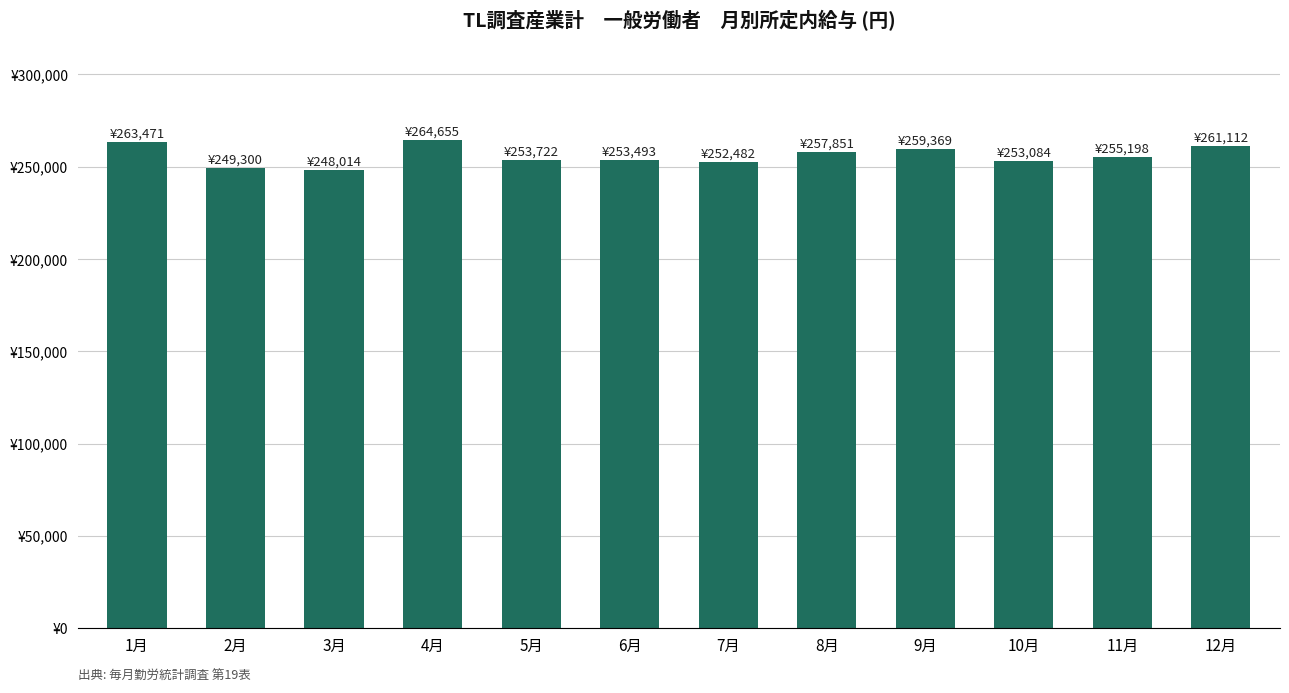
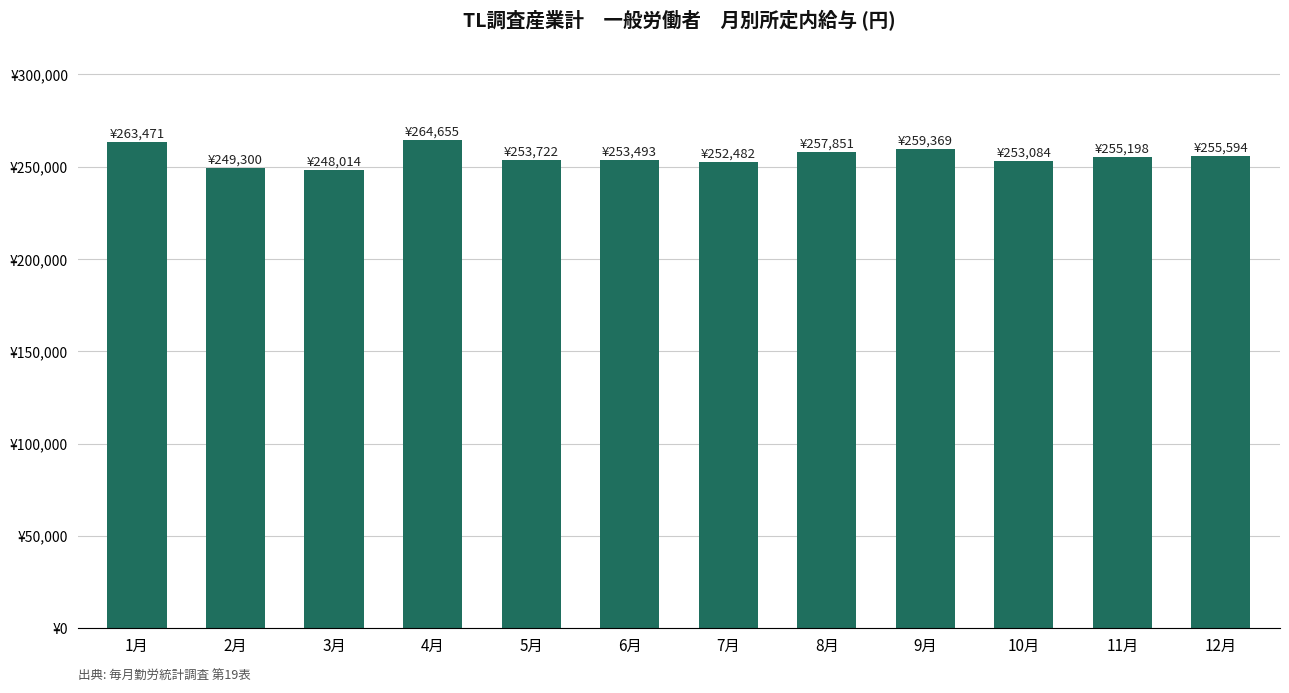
12月: ¥261,112 -> ¥255,594
